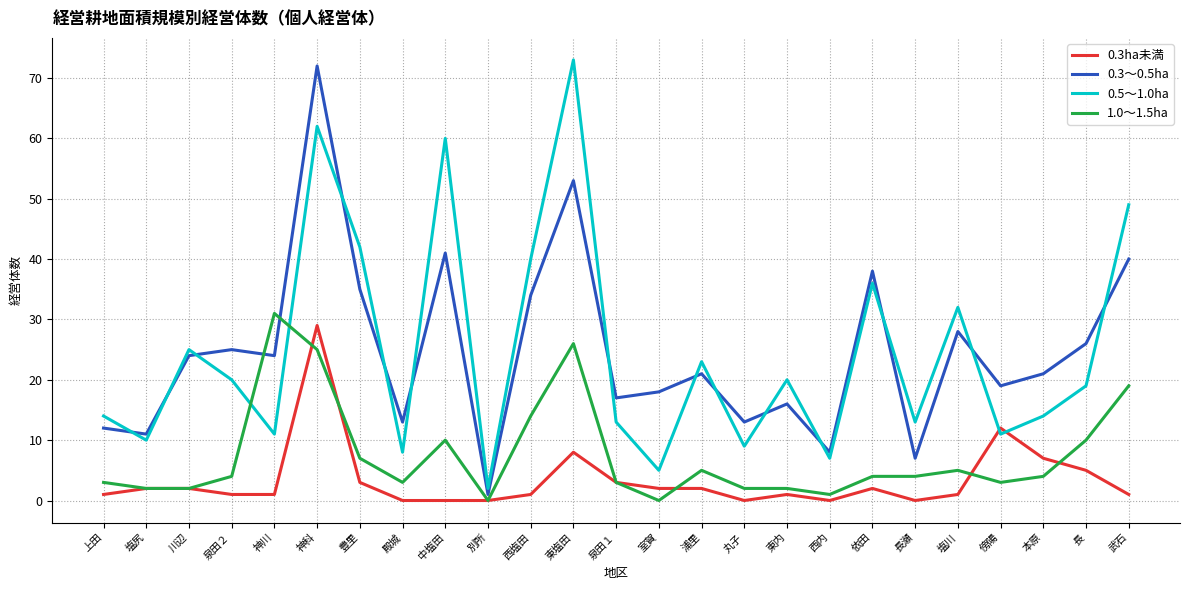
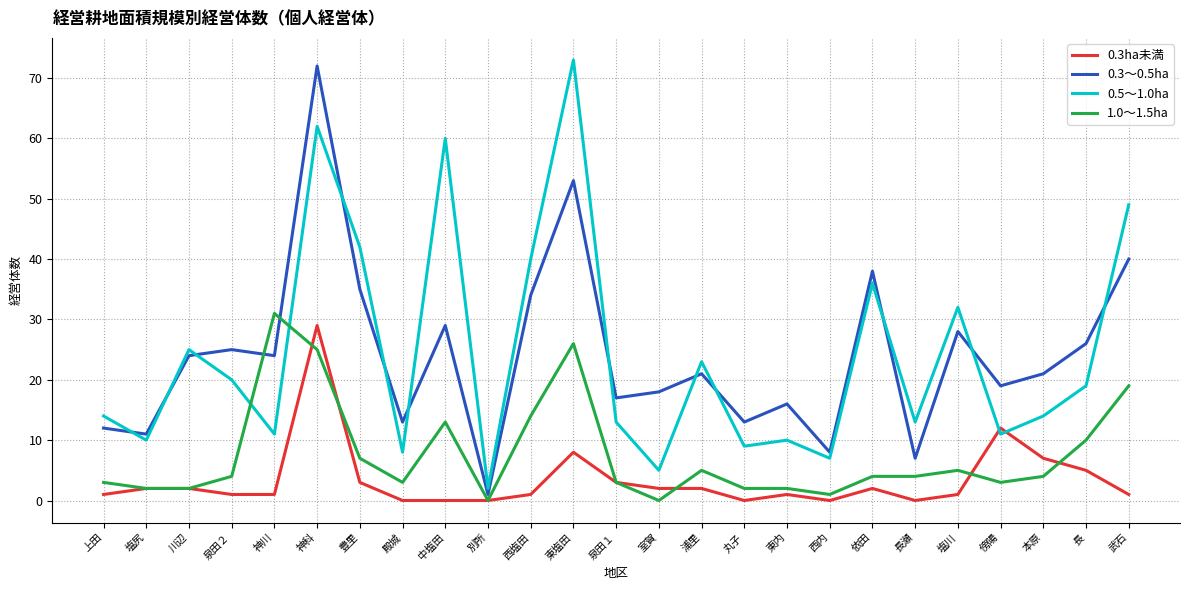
0.3～0.5ha, 中塩田: 41 -> 29
1.0～1.5ha, 中塩田: 10 -> 13
0.5～1.0ha, 東内: 20 -> 10
